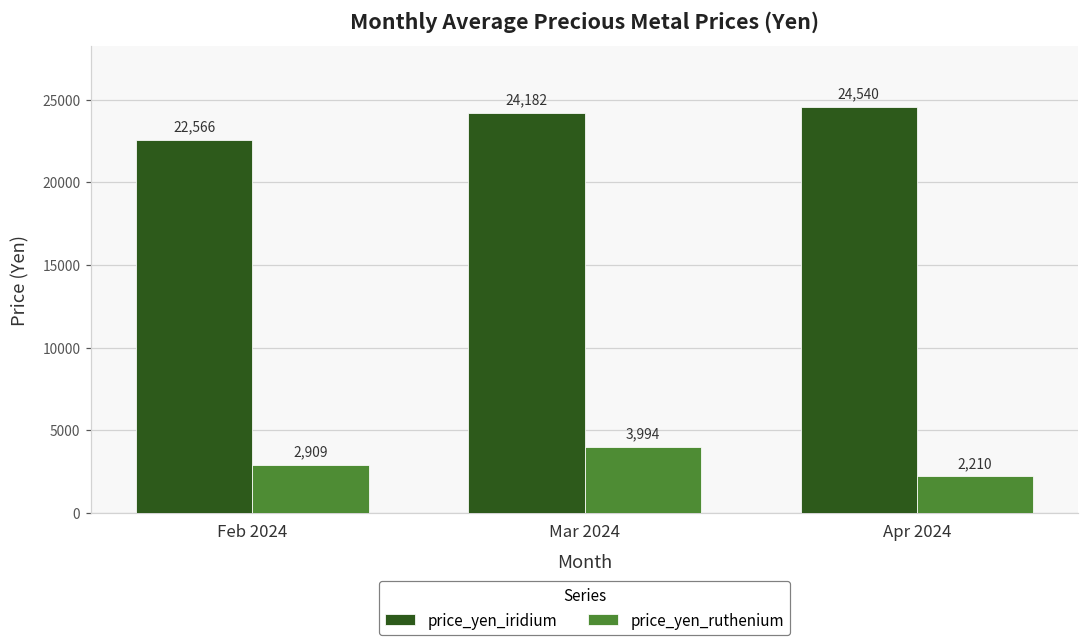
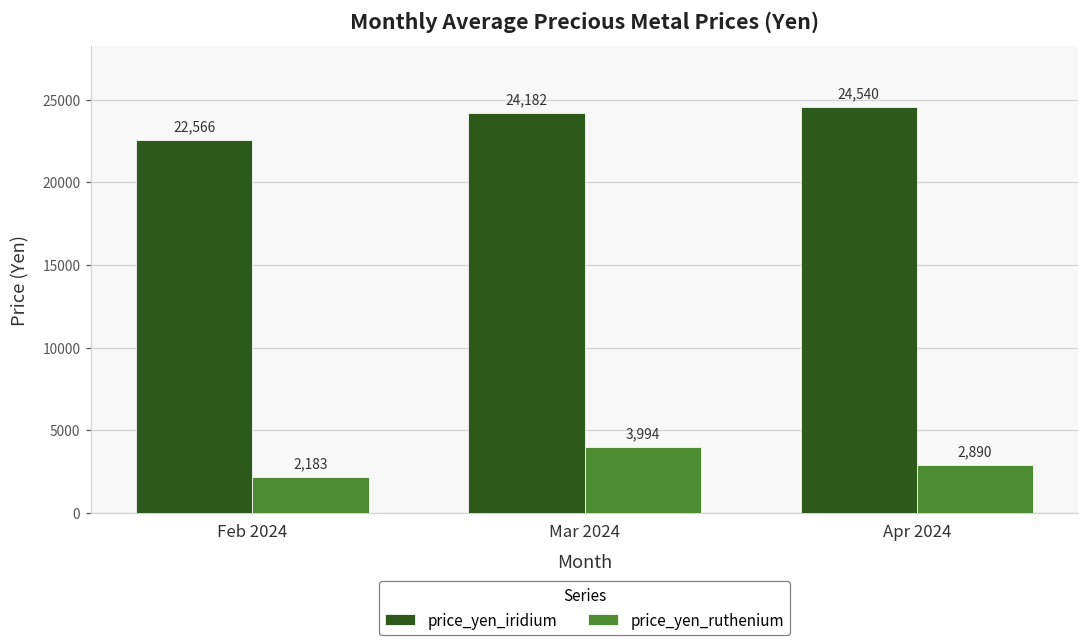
price_yen_ruthenium, Feb 2024: 2,909 -> 2,183
price_yen_ruthenium, Apr 2024: 2,210 -> 2,890
